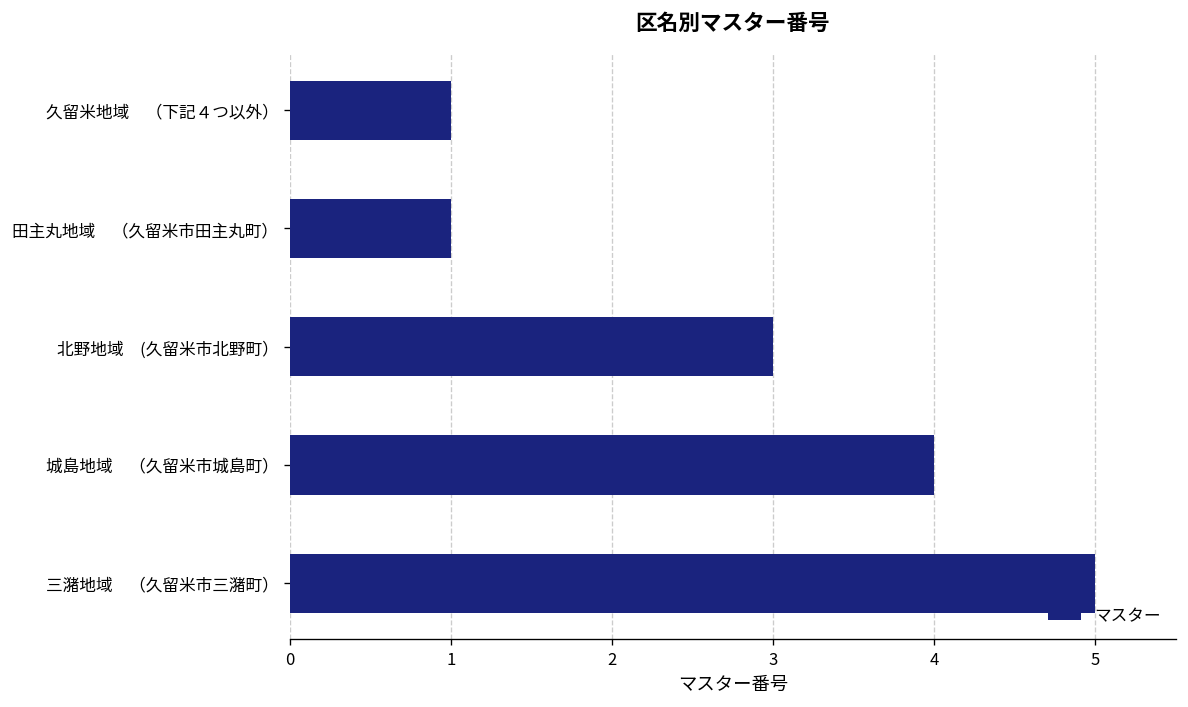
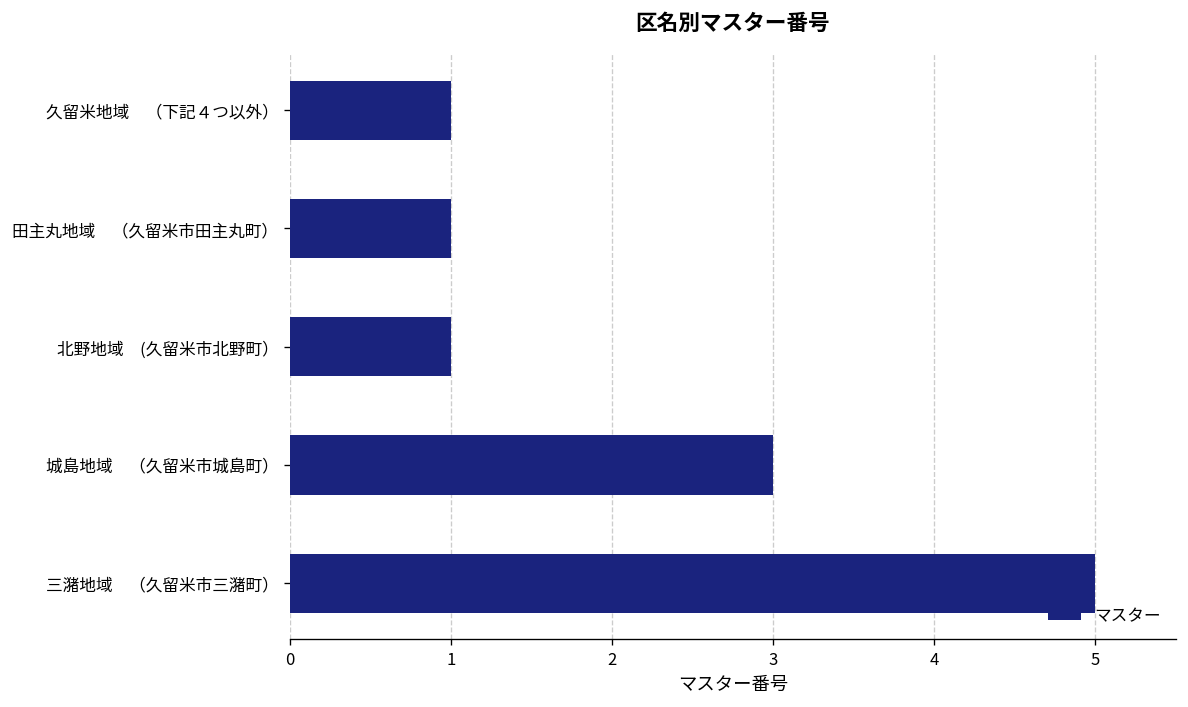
北野地域 (久留米市北野町）: 3 -> 1
城島地域 （久留米市城島町）: 4 -> 3
